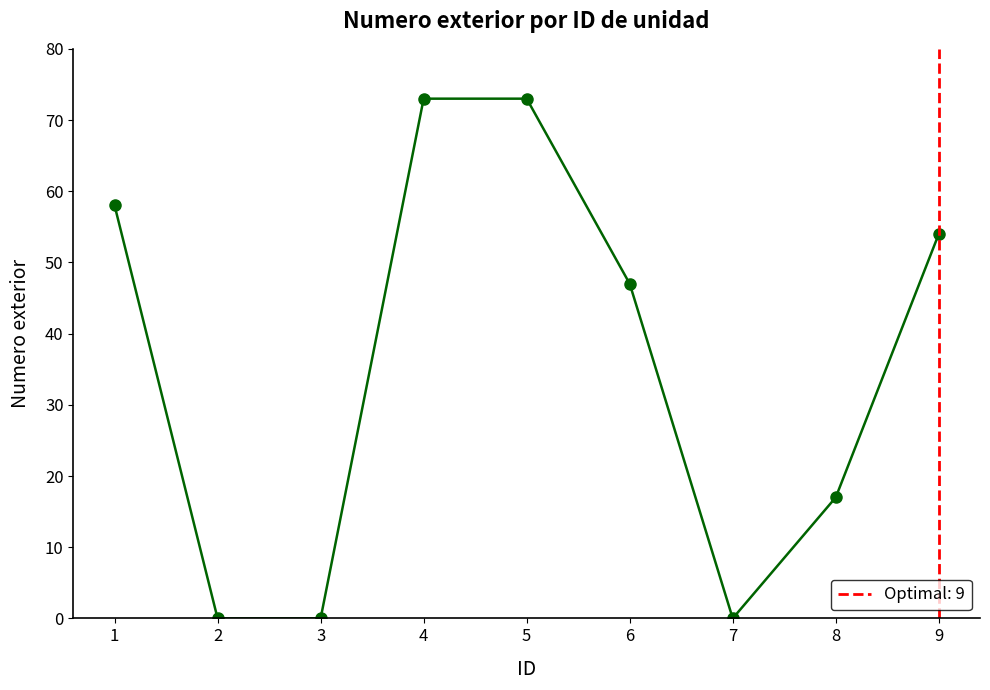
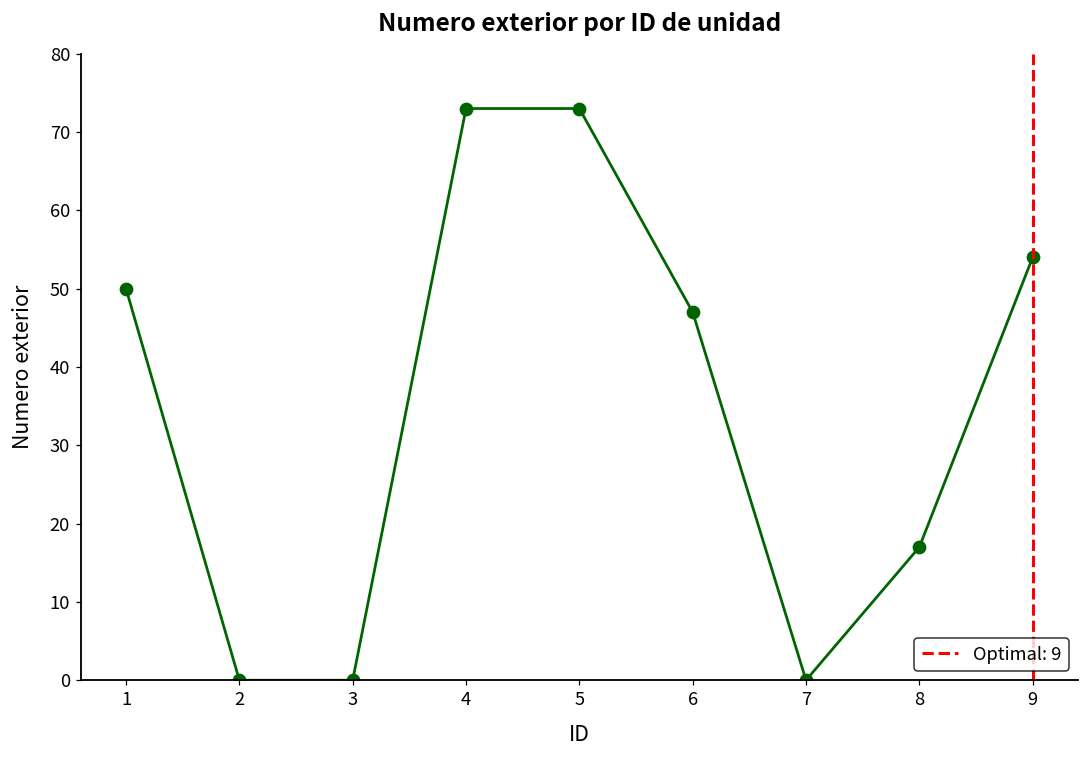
1: 58 -> 50
